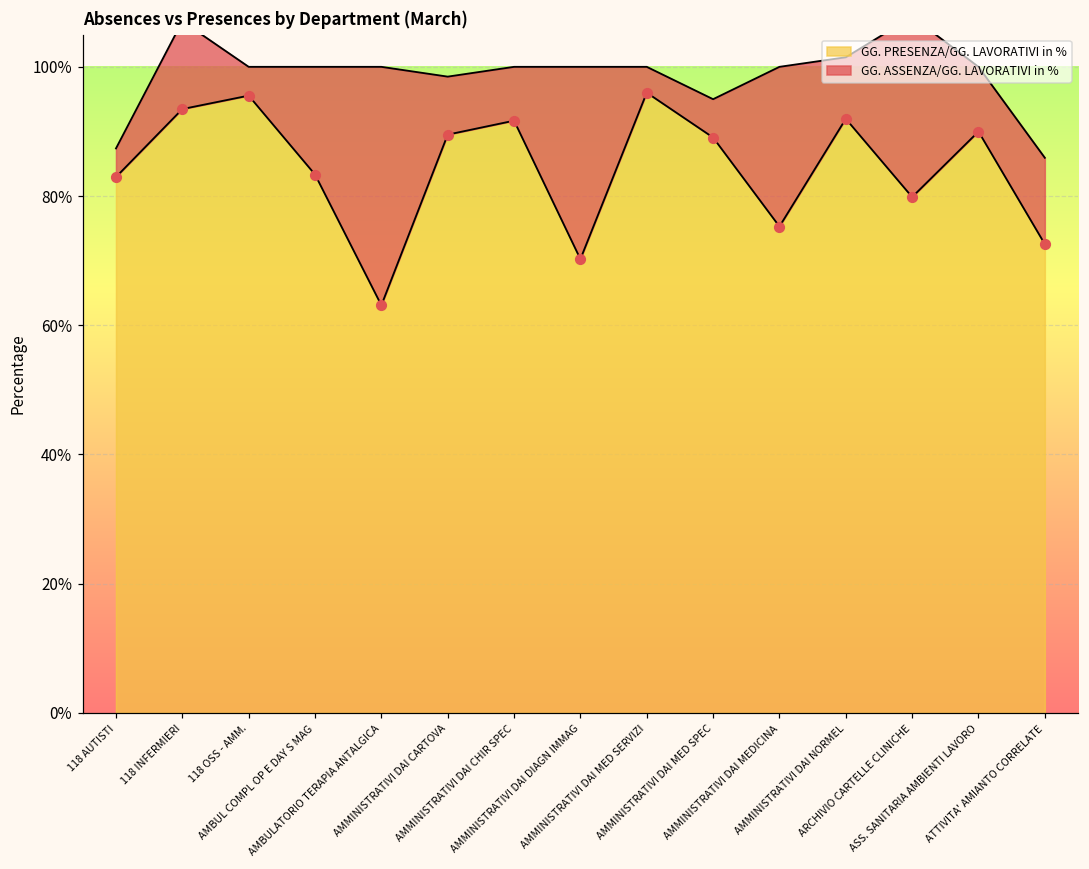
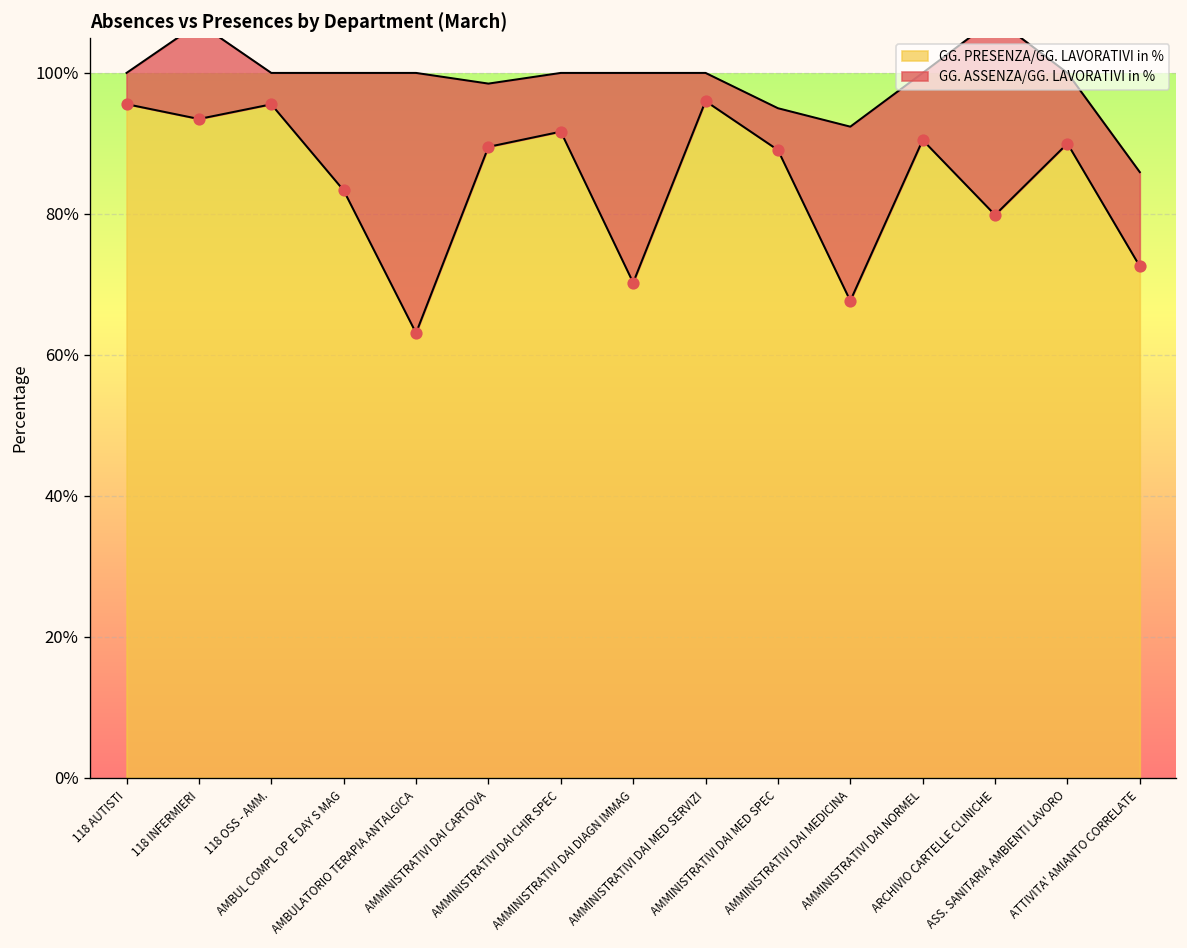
GG. PRESENZA/GG. LAVORATIVI in %, 118 AUTISTI: 83% -> 96%
GG. PRESENZA/GG. LAVORATIVI in %, AMMINISTRATIVI DAI MEDICINA: 75% -> 68%
GG. PRESENZA/GG. LAVORATIVI in %, AMMINISTRATIVI DAI NORMEL: 92% -> 90%
